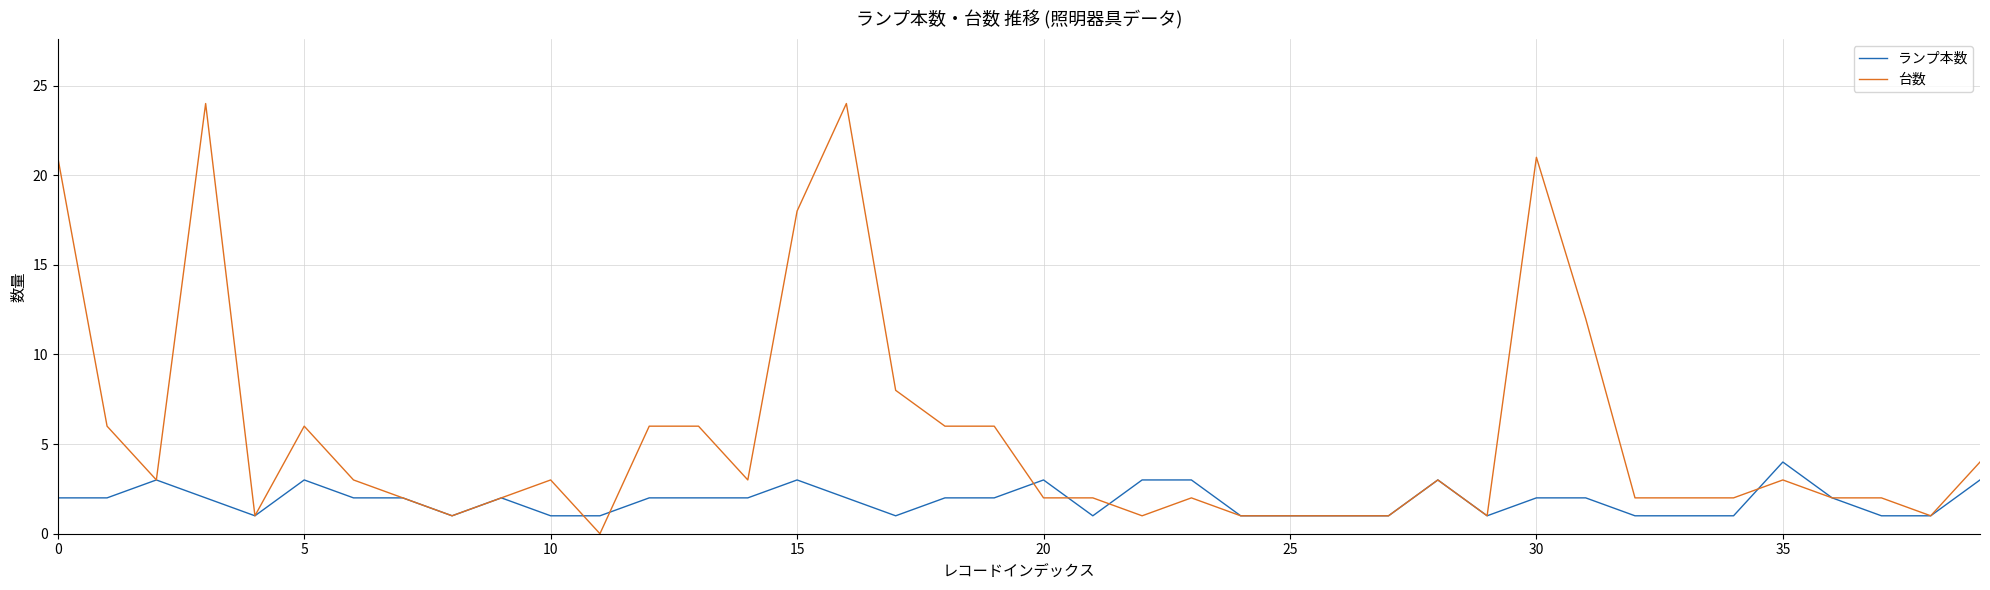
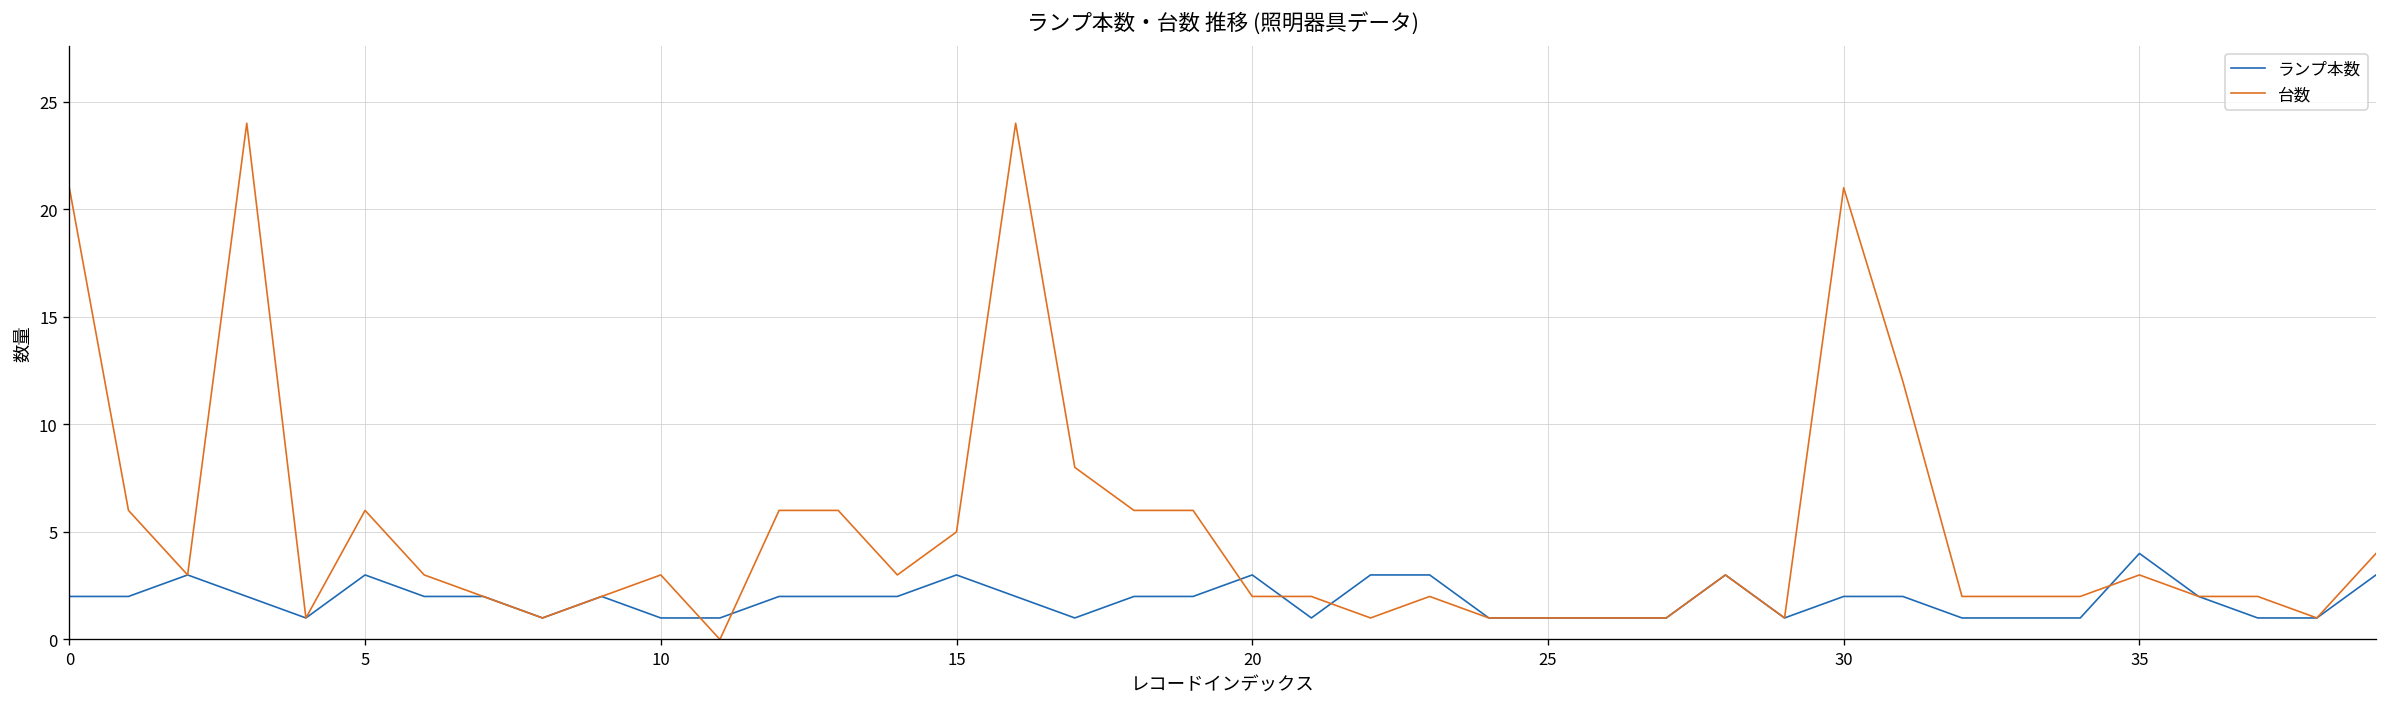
台数, 15: 18 -> 5
